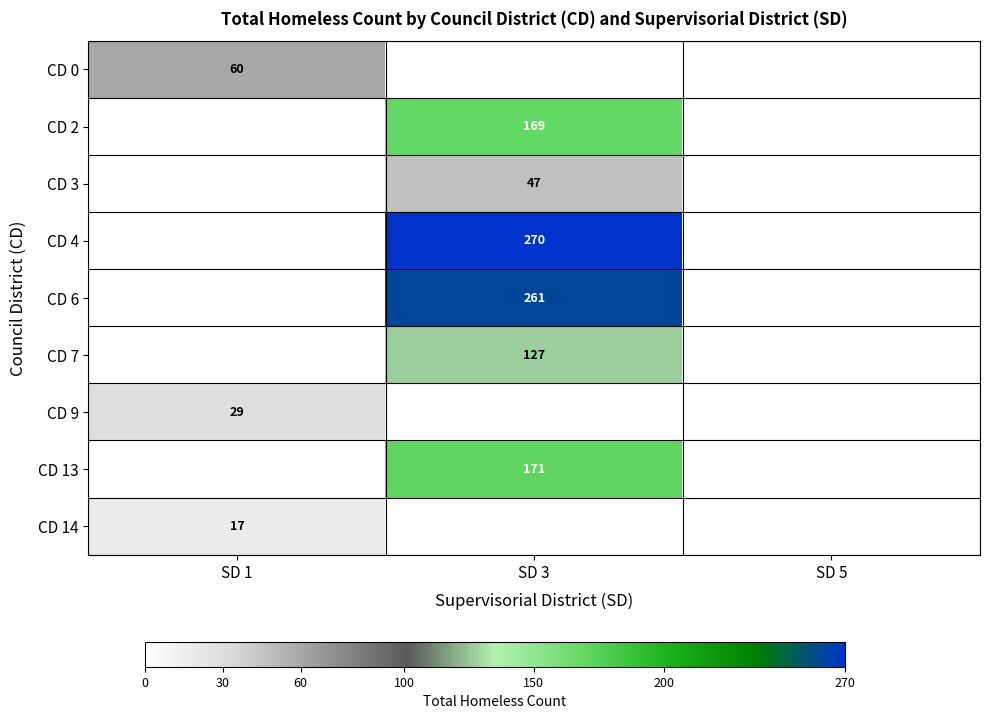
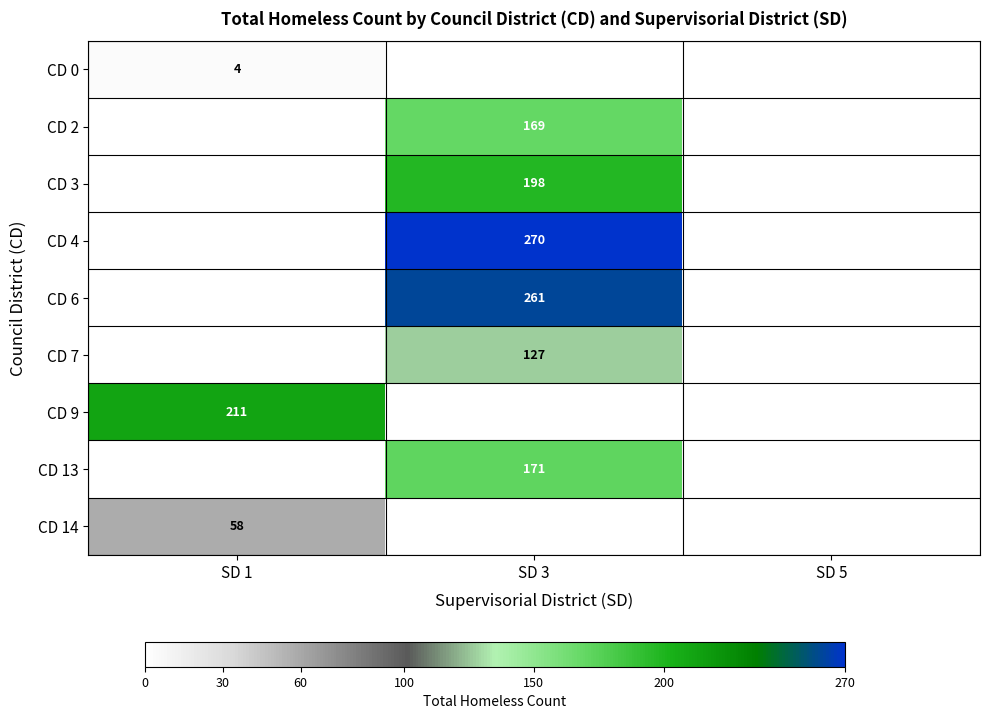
CD 0, SD 1: 60 -> 4
CD 3, SD 3: 47 -> 198
CD 9, SD 1: 29 -> 211
CD 14, SD 1: 17 -> 58
